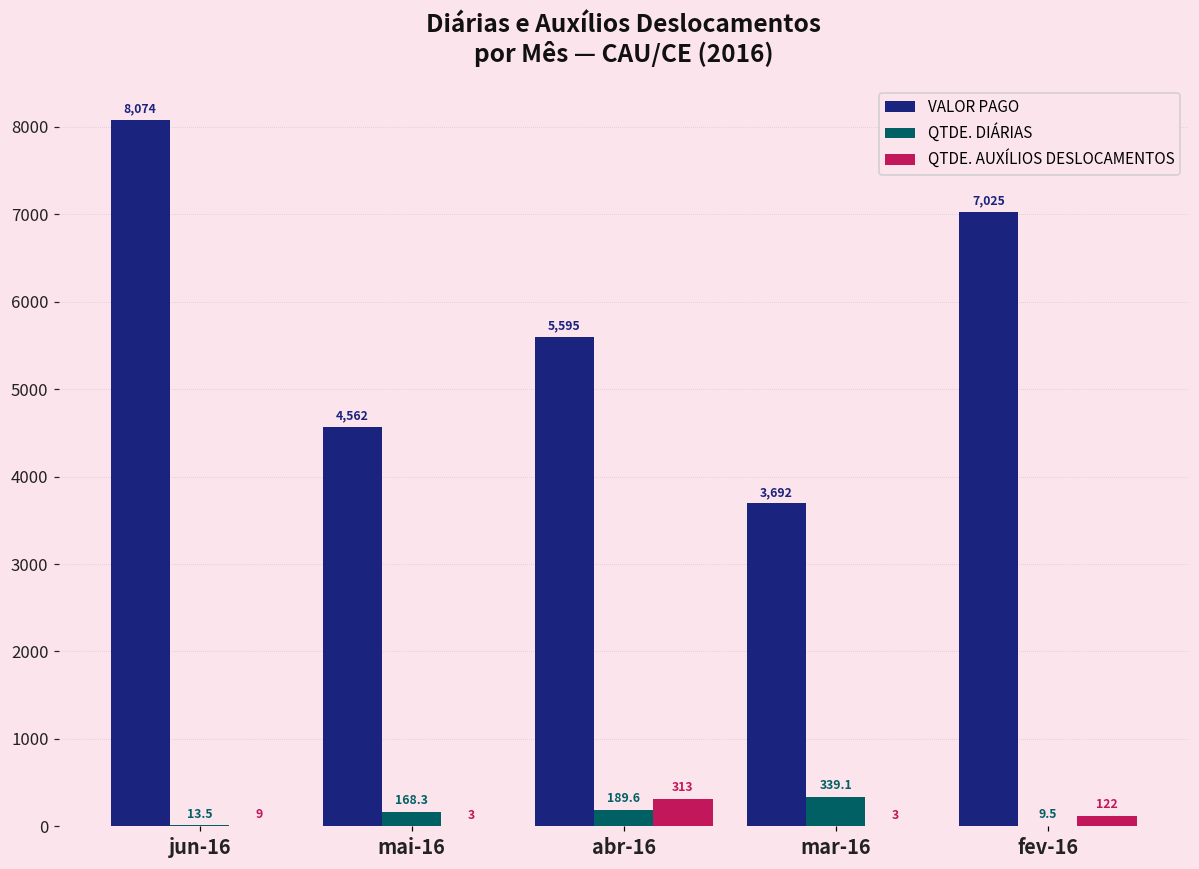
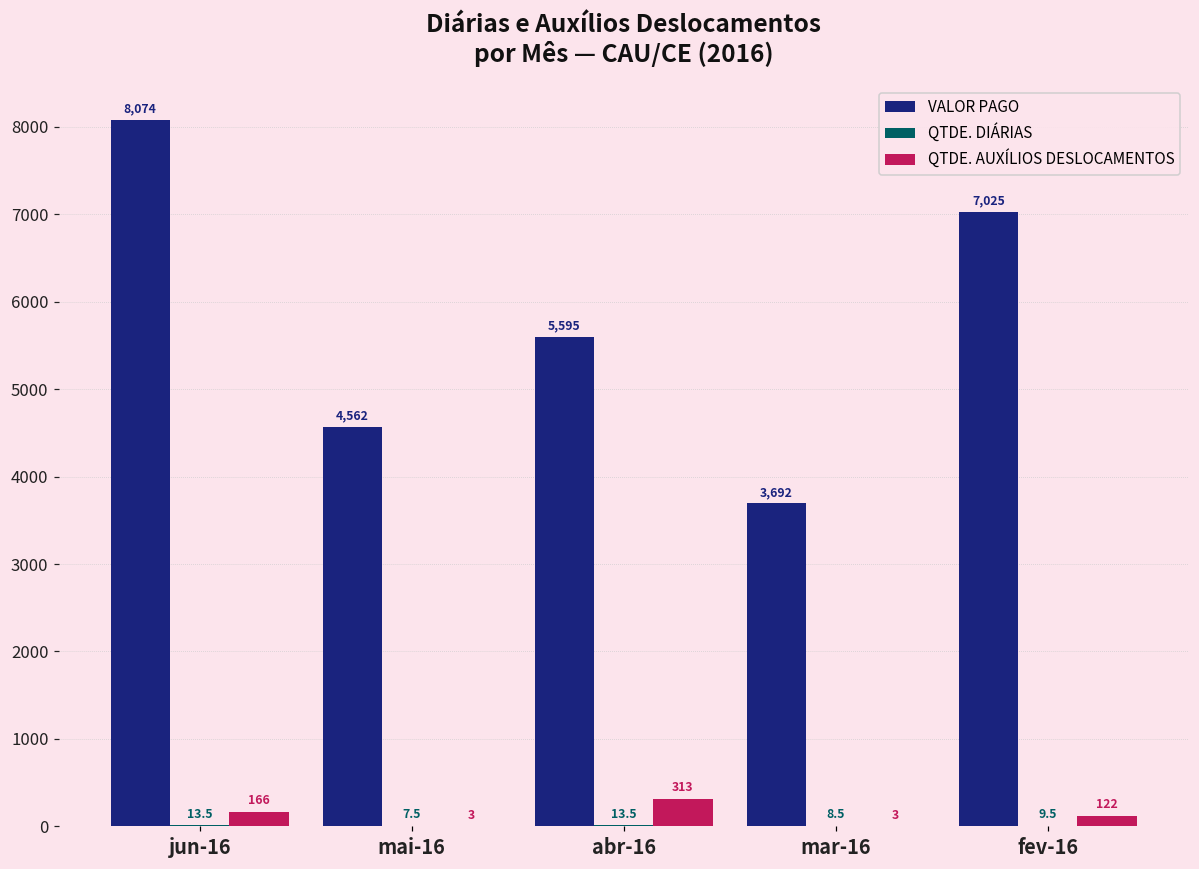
QTDE. AUXÍLIOS DESLOCAMENTOS, jun-16: 9 -> 166
QTDE. DIÁRIAS, mai-16: 168.3 -> 7.5
QTDE. DIÁRIAS, abr-16: 189.6 -> 13.5
QTDE. DIÁRIAS, mar-16: 339.1 -> 8.5
